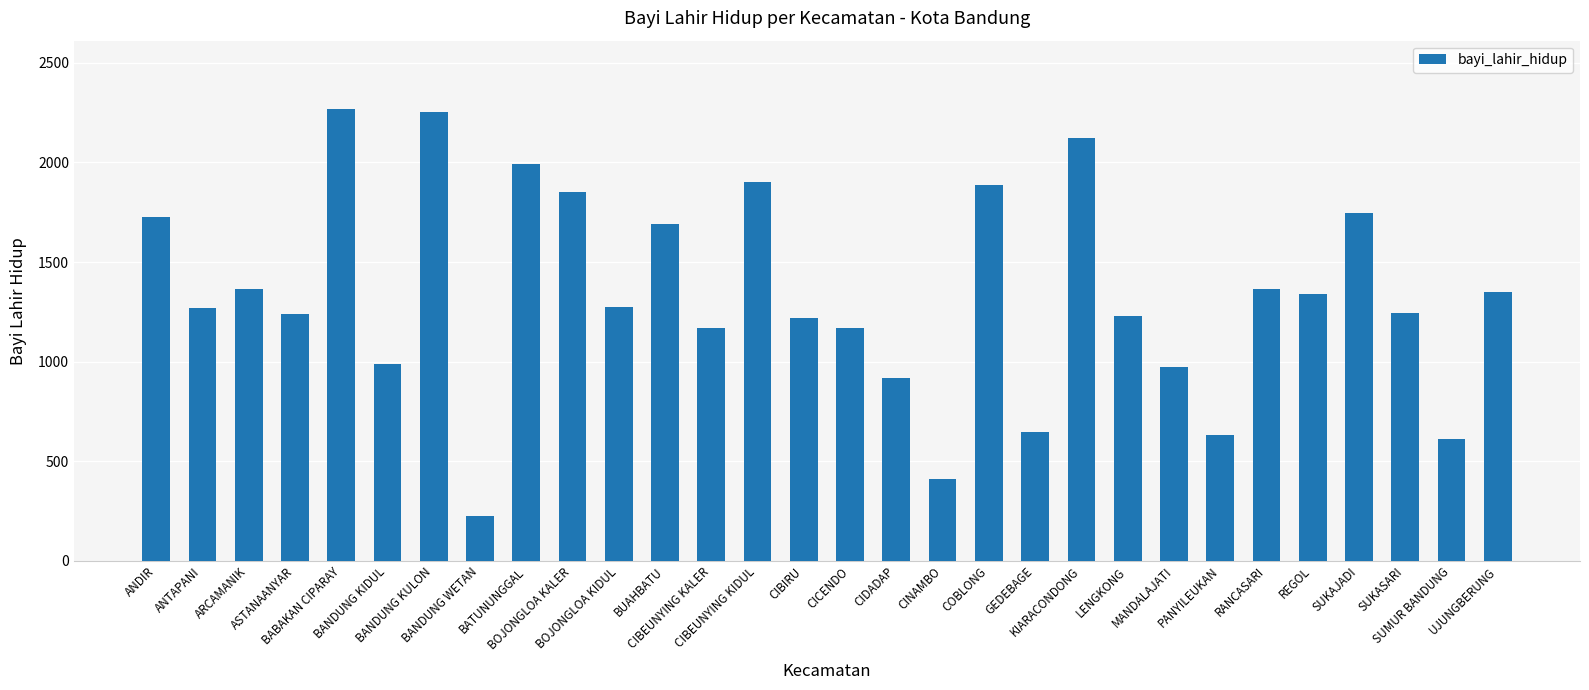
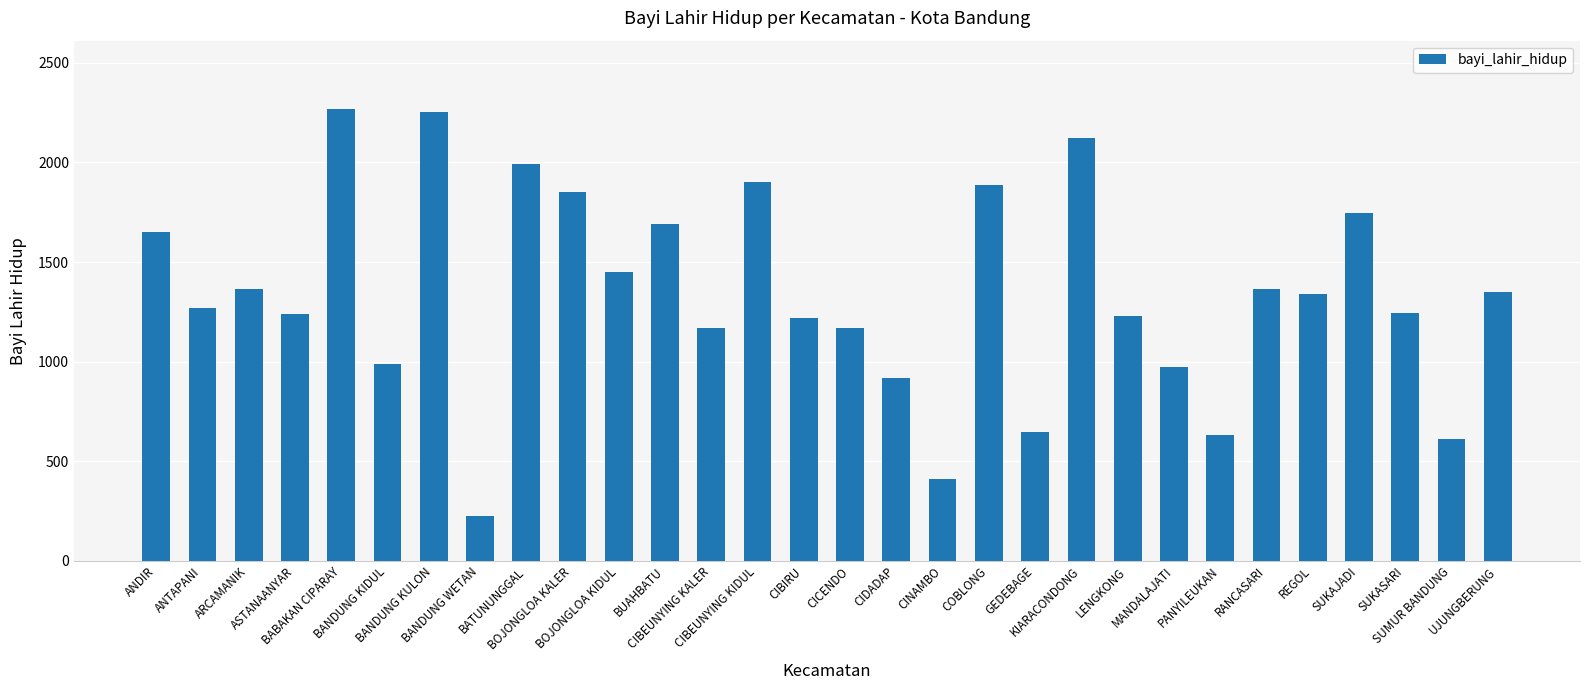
ANDIR: 1730 -> 1650
BOJONGLOA KIDUL: 1280 -> 1450
